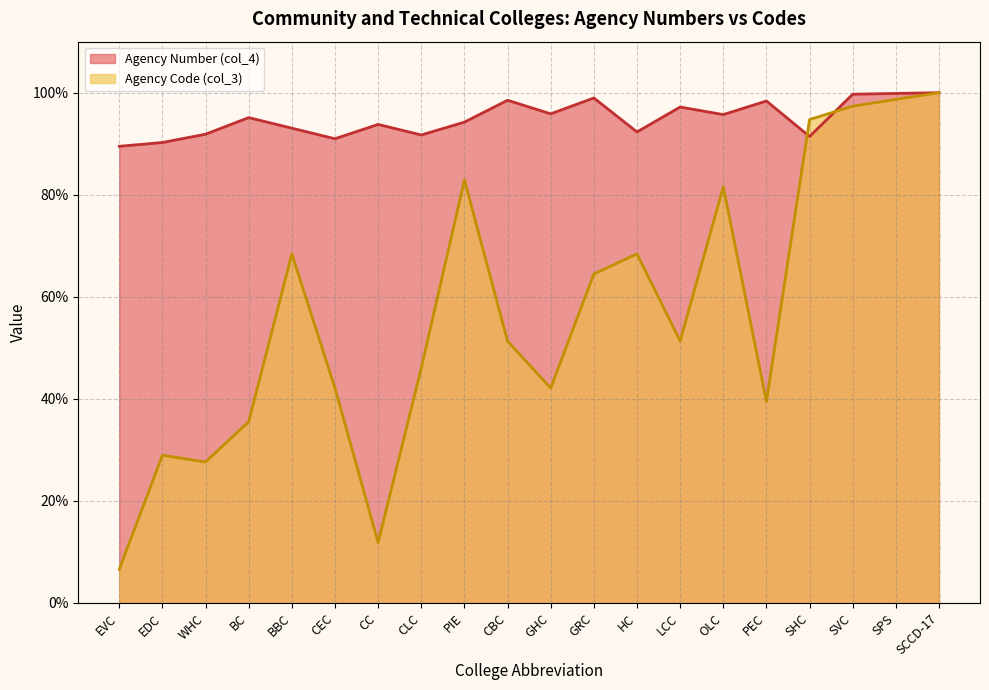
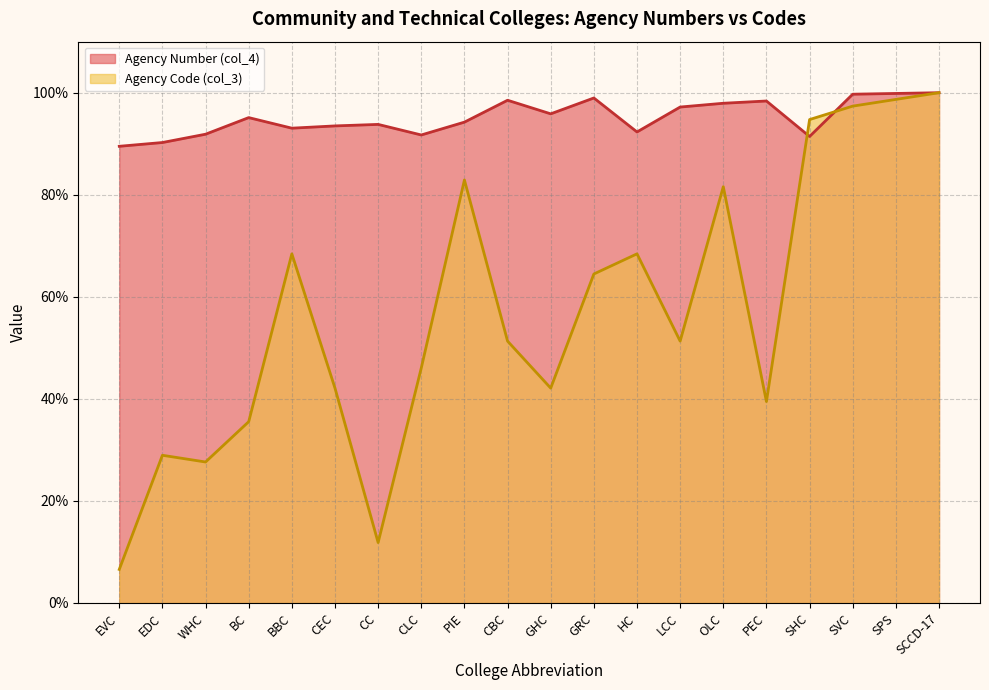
Agency Number (col_4), CEC: 91% -> 93%
Agency Number (col_4), OLC: 96% -> 98%
